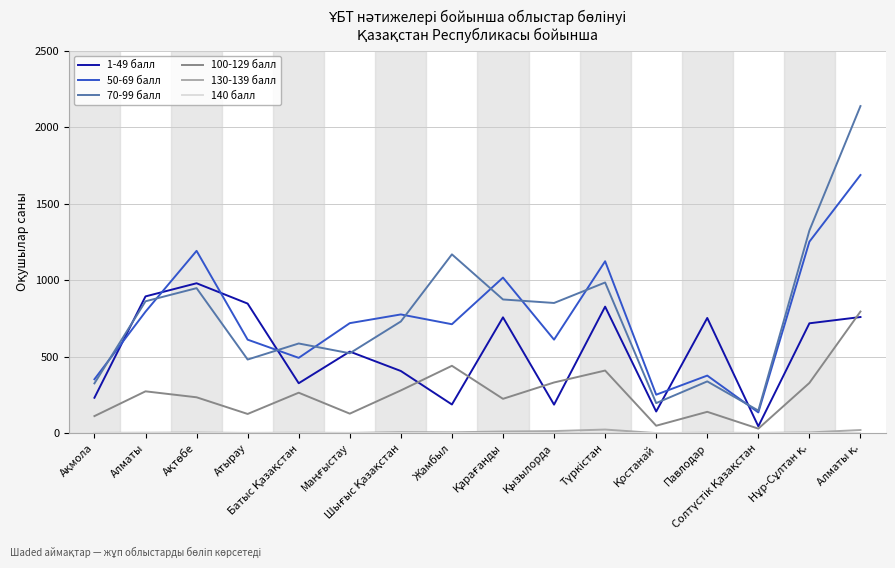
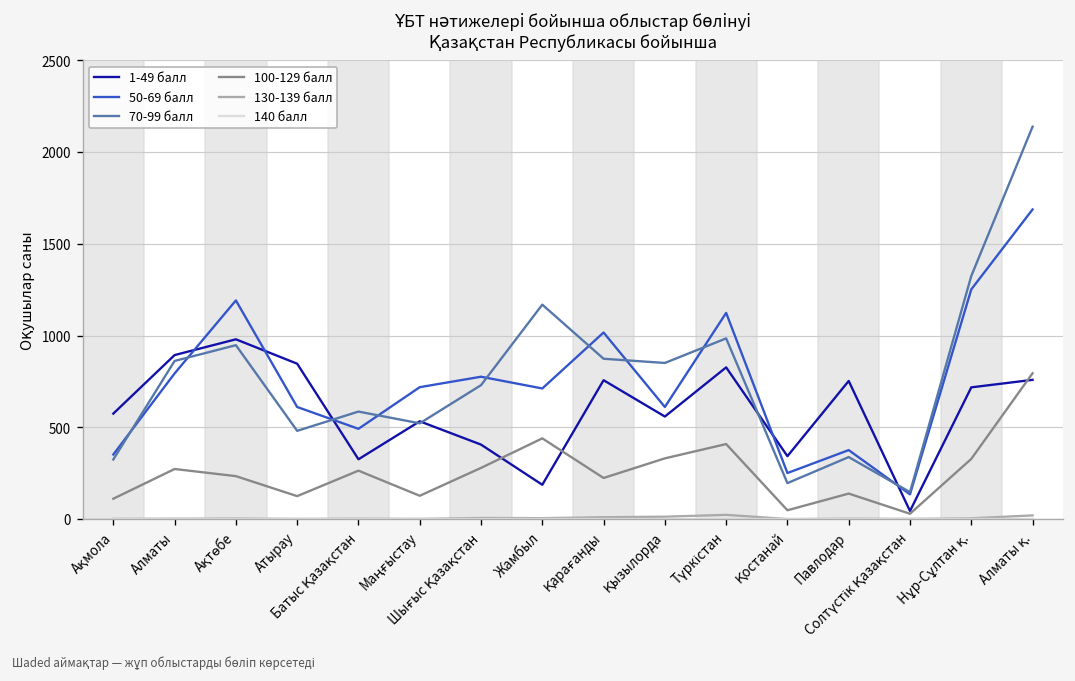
1-49 балл, Ақмола: 230 -> 580
1-49 балл, Қызылорда: 190 -> 560
1-49 балл, Қостанай: 140 -> 340
